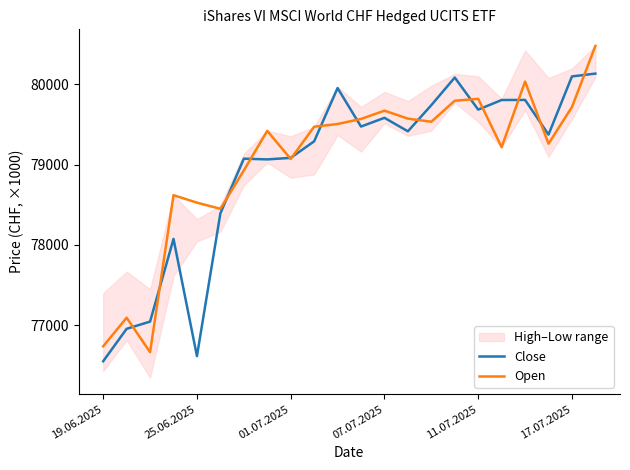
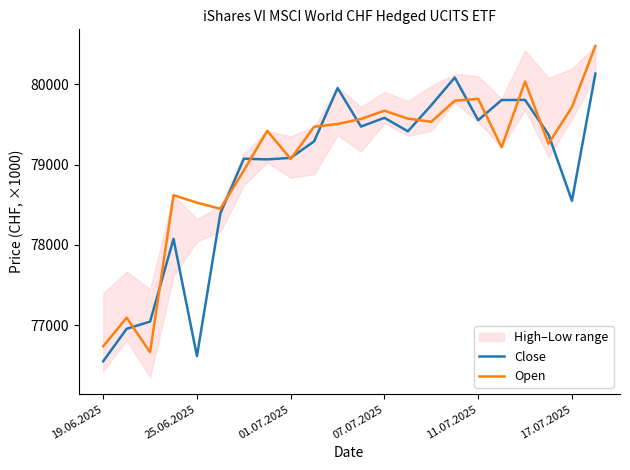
Close, 11.07.2025: 79700 -> 79600
Close, 17.07.2025: 80100 -> 78600
